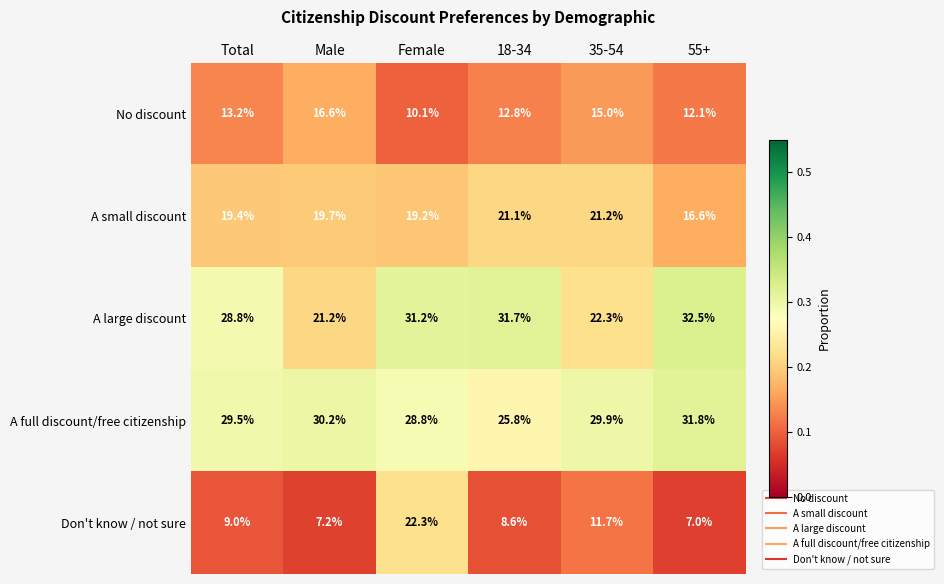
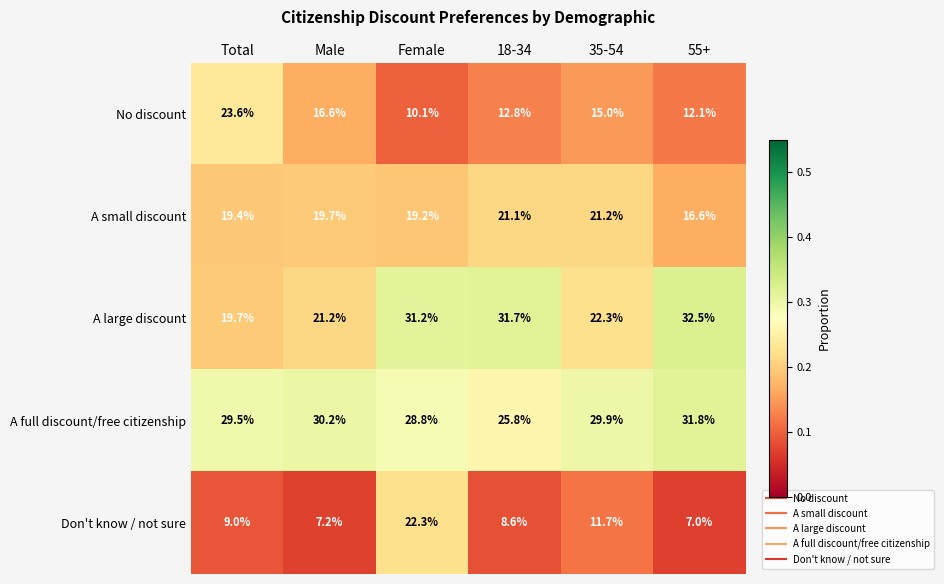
No discount, Total: 13.2% -> 23.6%
A large discount, Total: 28.8% -> 19.7%
